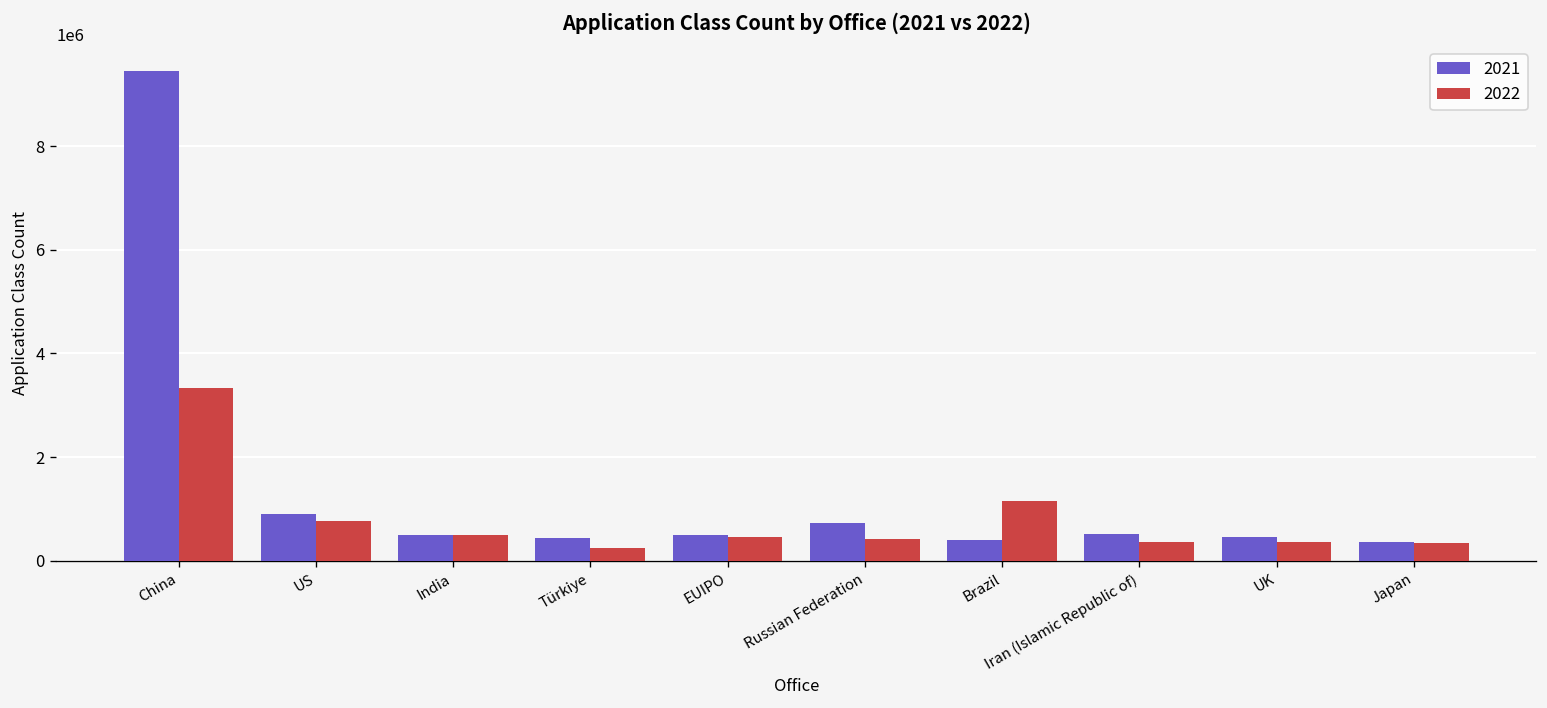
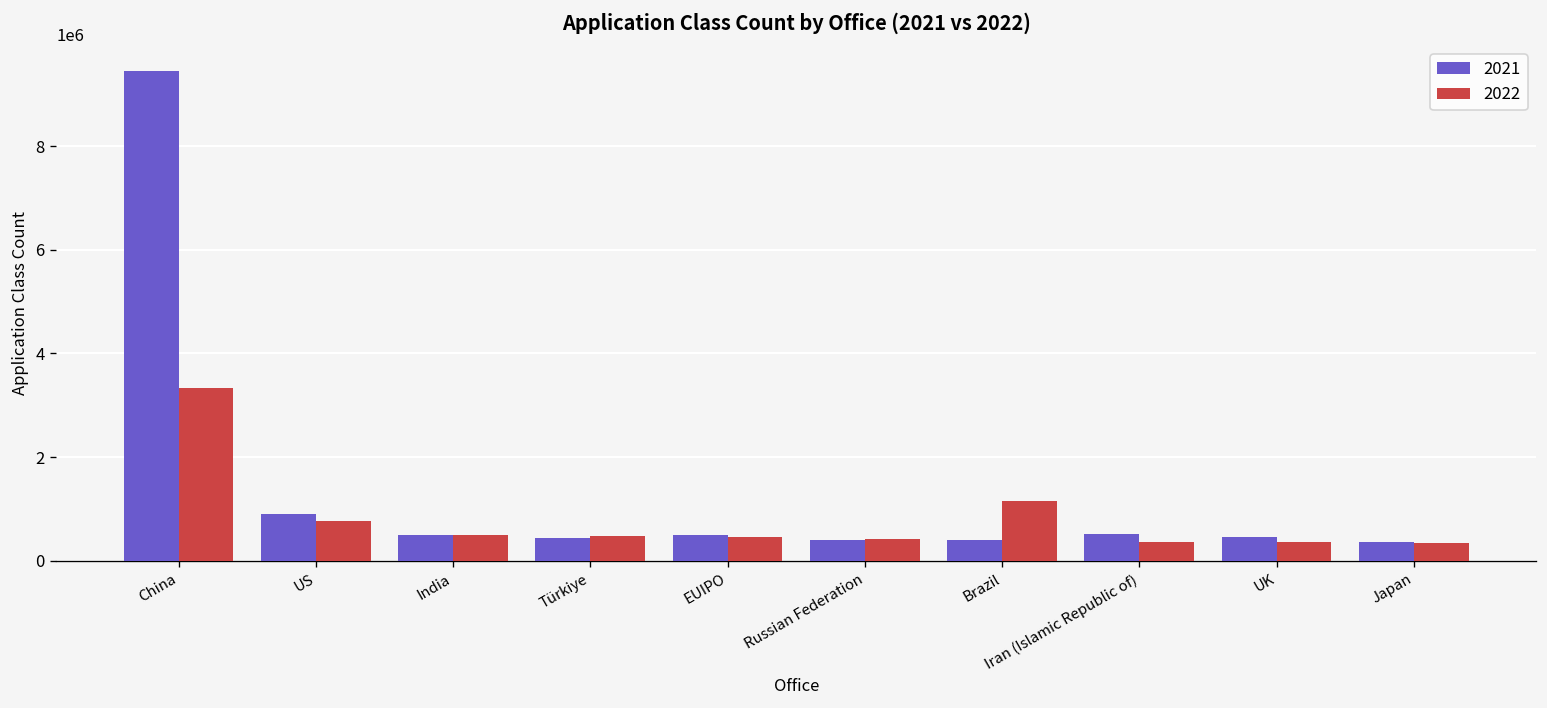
2022, Türkiye: 200000 -> 500000
2021, Russian Federation: 700000 -> 400000
